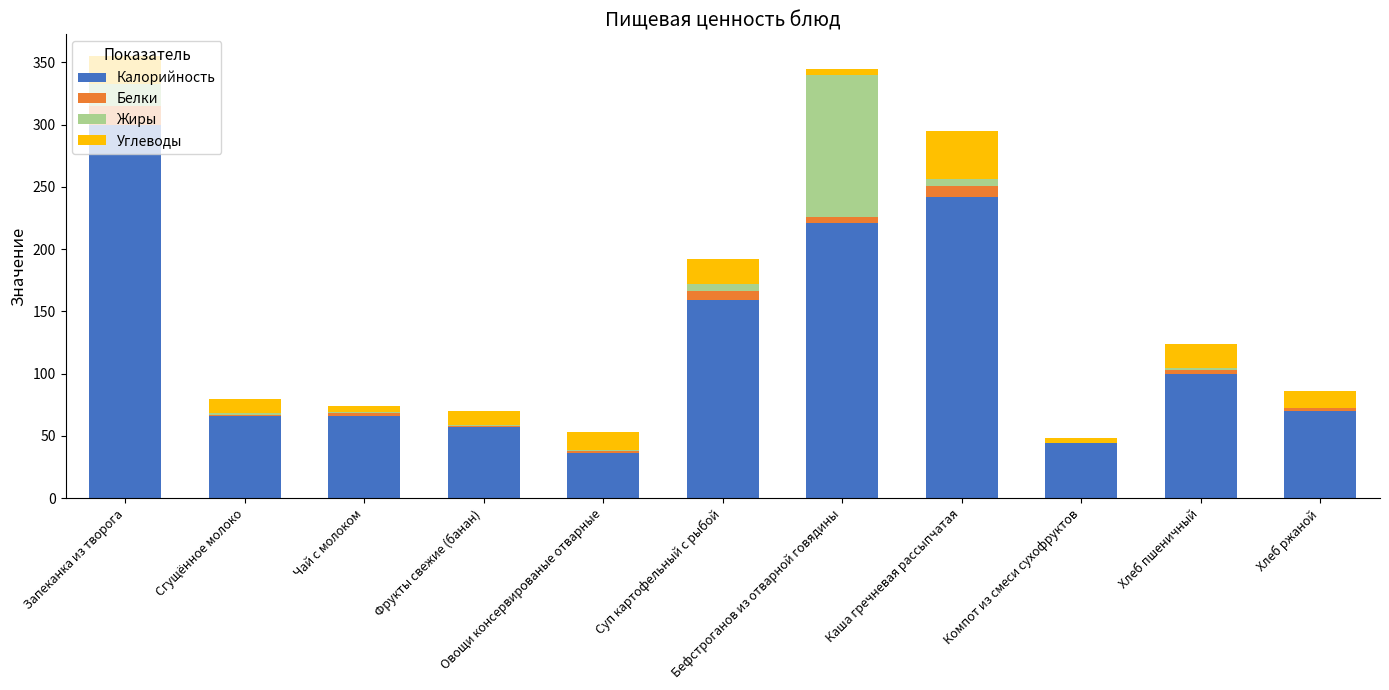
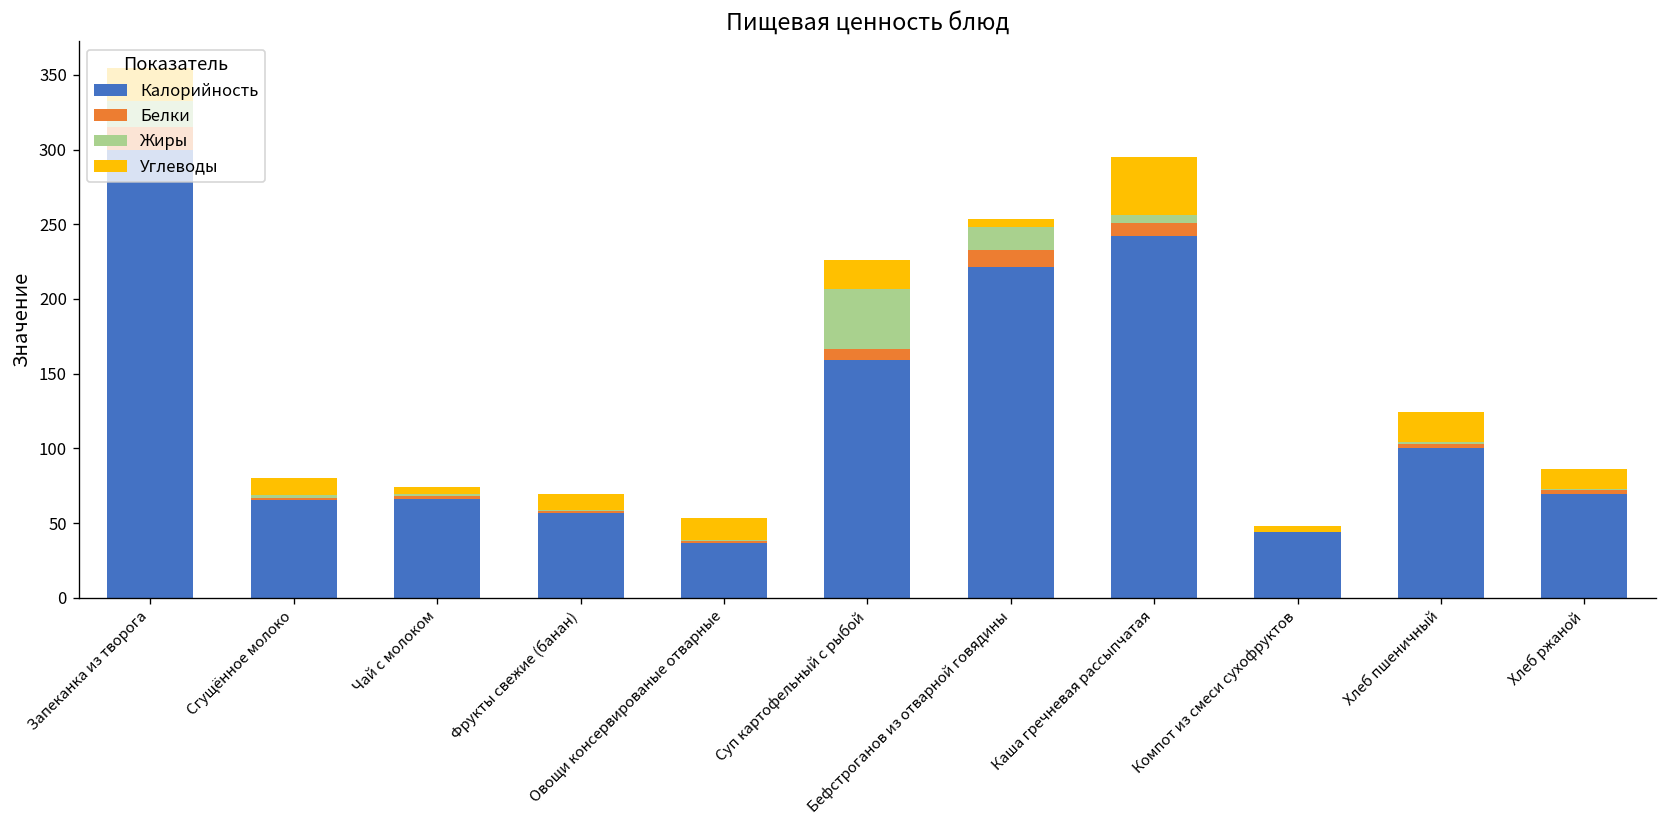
Жиры, Суп картофельный с рыбой: 6 -> 40
Белки, Бефстроганов из отварной говядины: 4 -> 11
Жиры, Бефстроганов из отварной говядины: 114 -> 15
